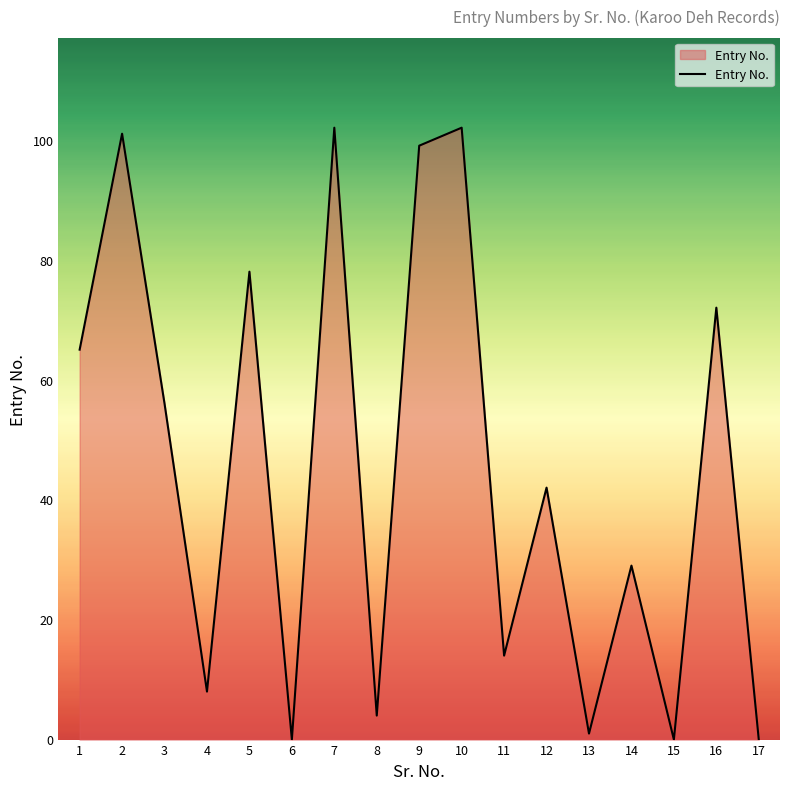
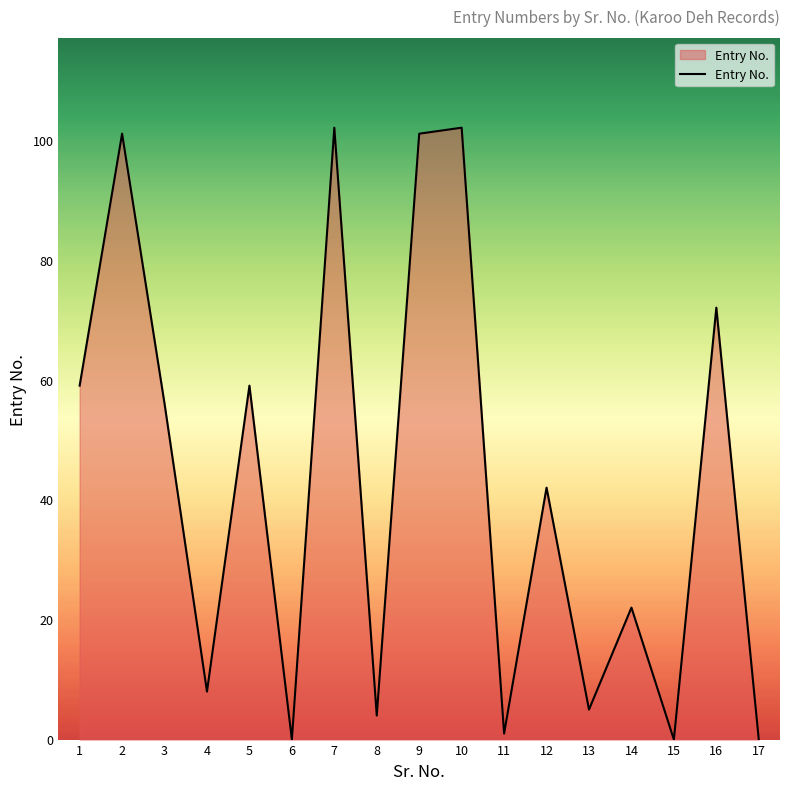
1: 65 -> 59
5: 78 -> 59
9: 99 -> 101
11: 14 -> 1
13: 1 -> 5
14: 29 -> 22
